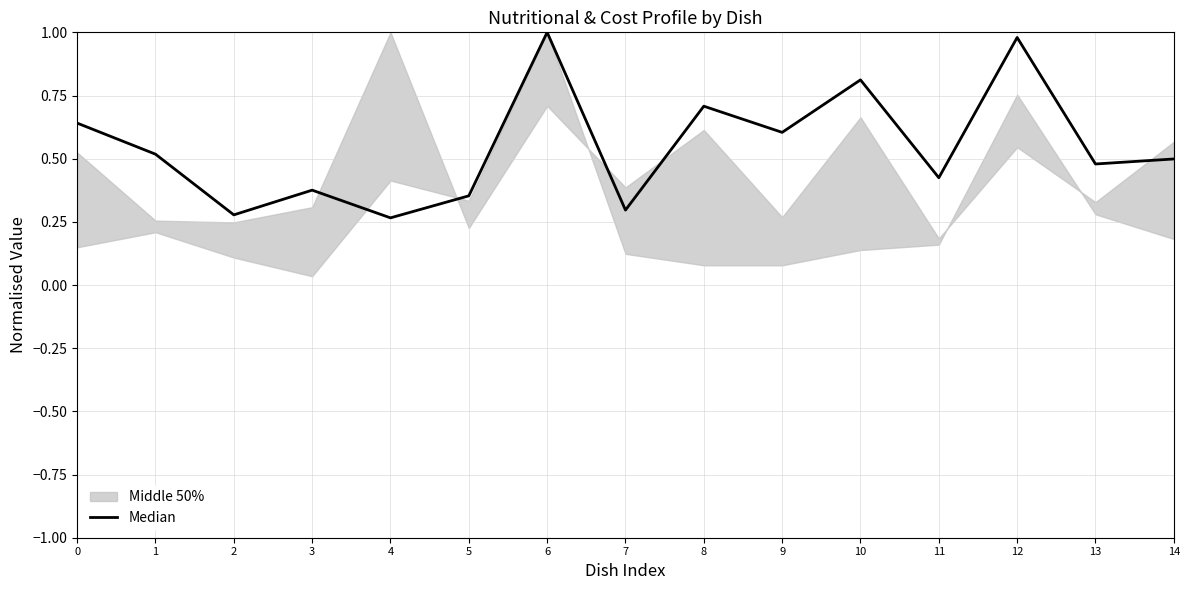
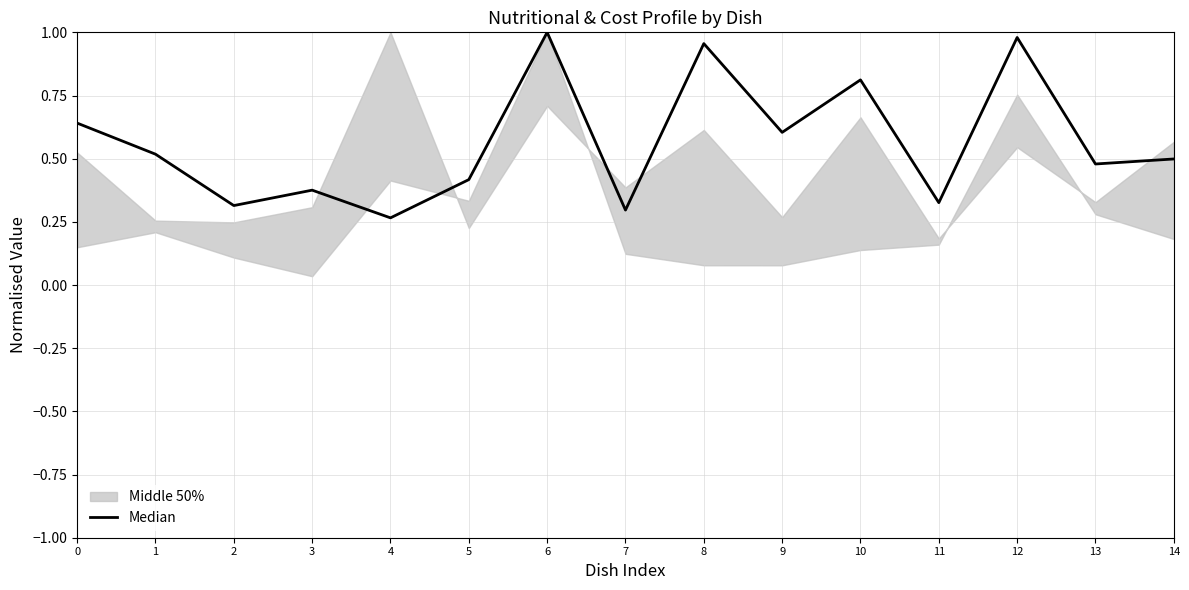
Median, 2: 0.28 -> 0.31
Median, 5: 0.35 -> 0.42
Median, 8: 0.71 -> 0.96
Median, 11: 0.42 -> 0.33
